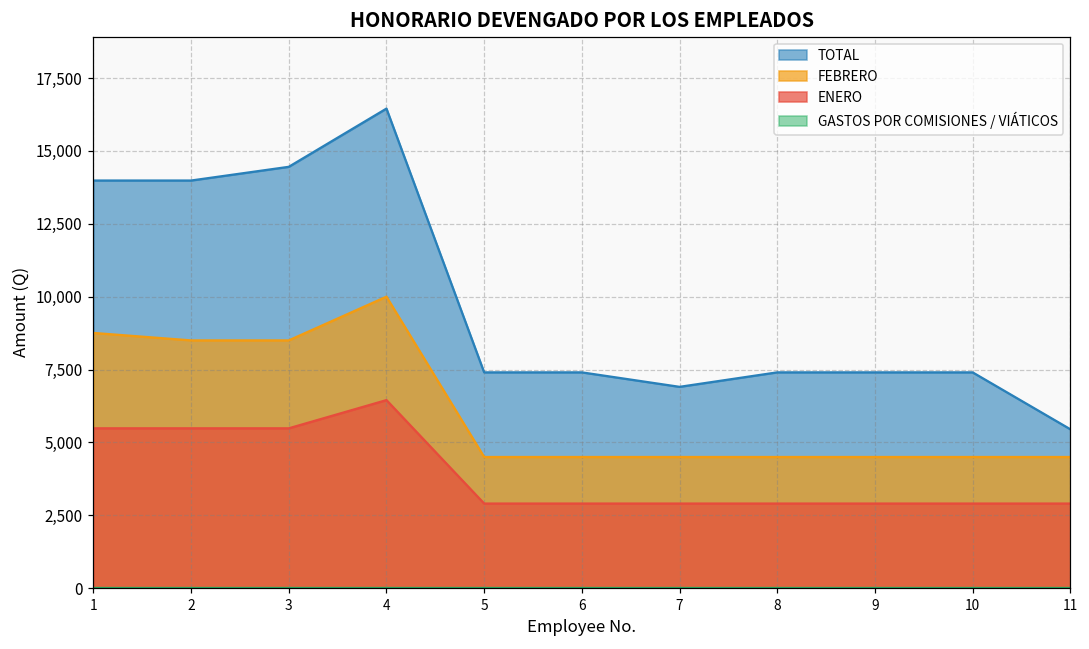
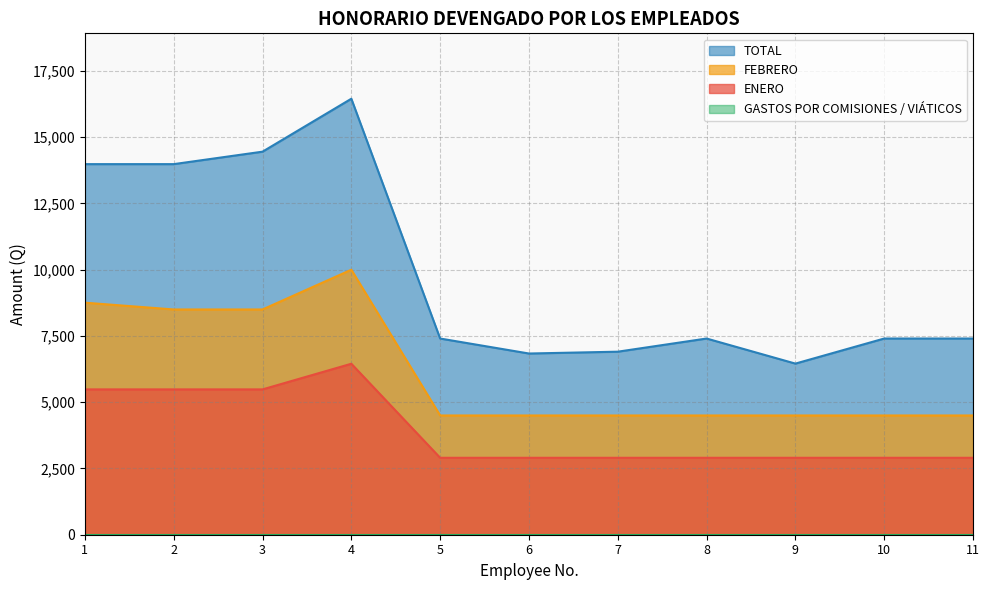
TOTAL, 6: 7,400 -> 6,800
TOTAL, 9: 7,400 -> 6,500
TOTAL, 11: 5,500 -> 7,400
